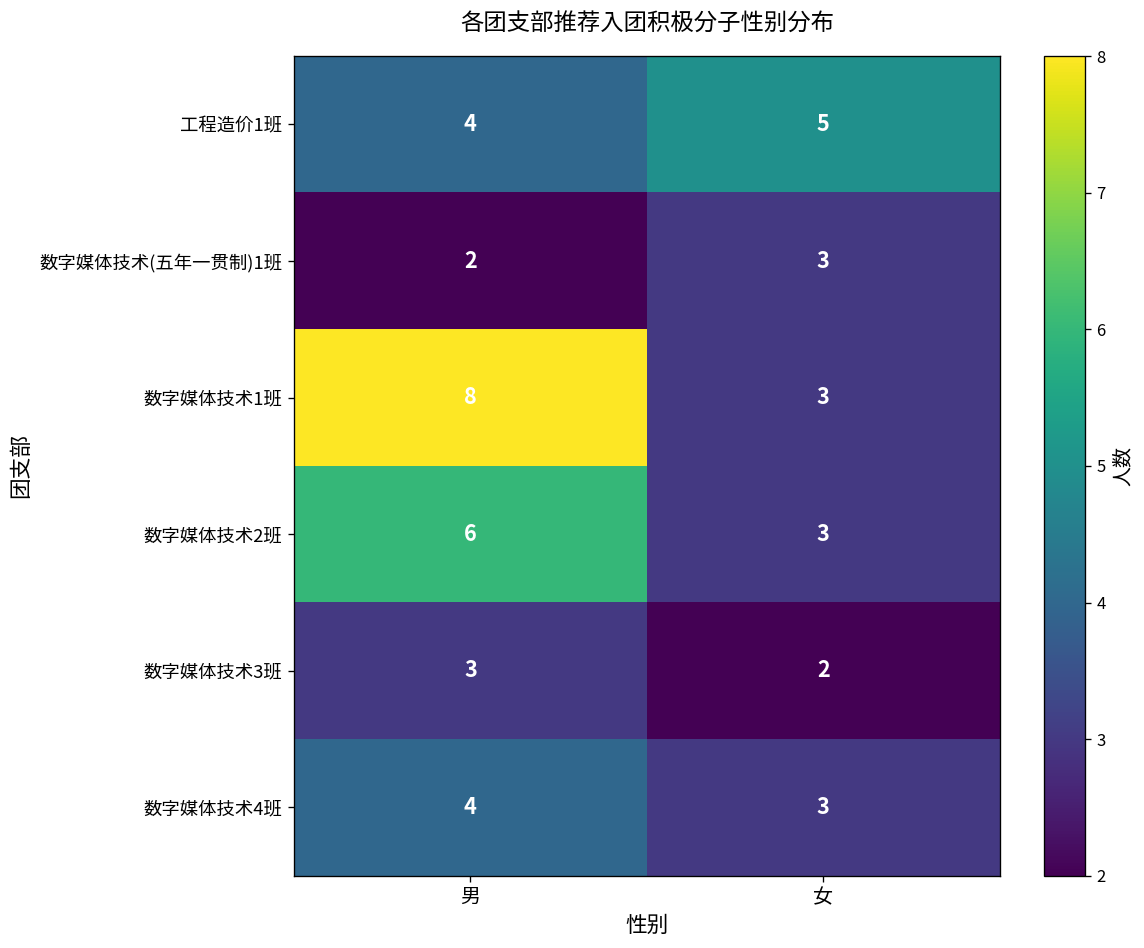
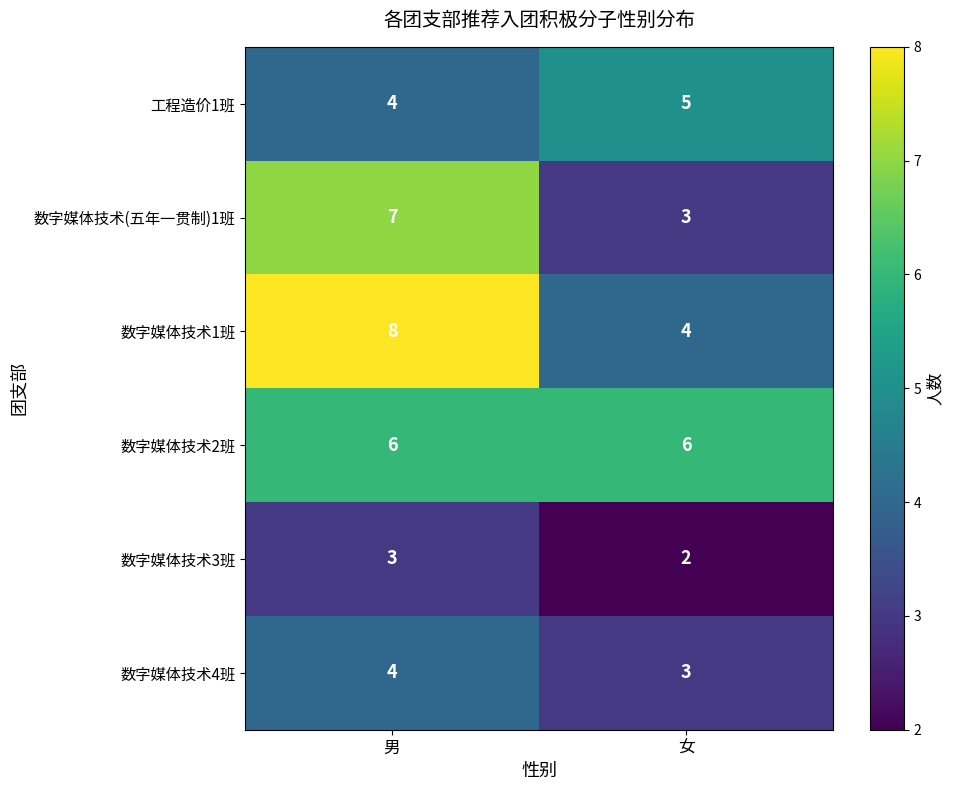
数字媒体技术(五年一贯制)1班, 男: 2 -> 7
数字媒体技术1班, 女: 3 -> 4
数字媒体技术2班, 女: 3 -> 6
